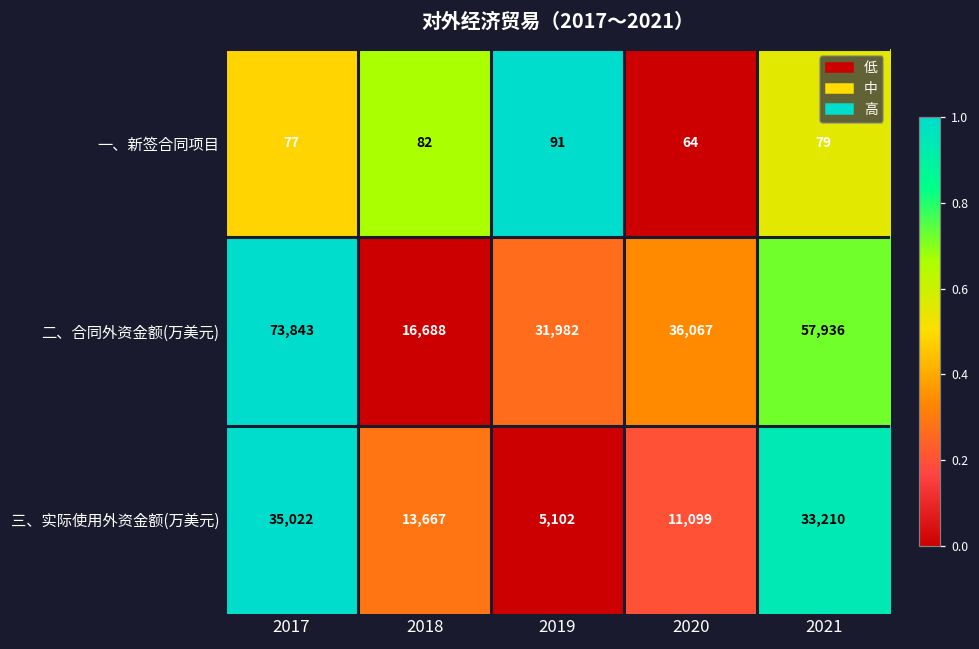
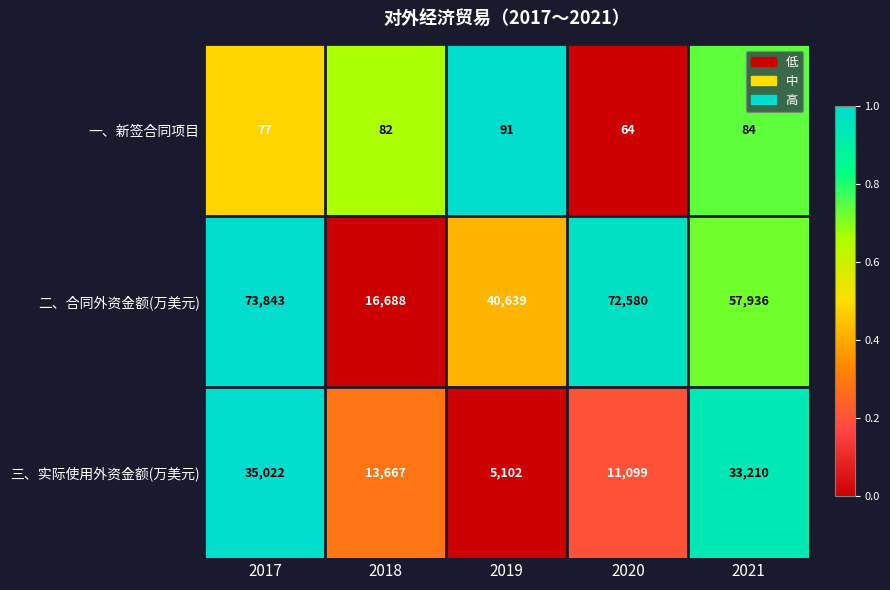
一、新签合同项目, 2021: 79 -> 84
二、合同外资金额(万美元), 2019: 31,982 -> 40,639
二、合同外资金额(万美元), 2020: 36,067 -> 72,580
